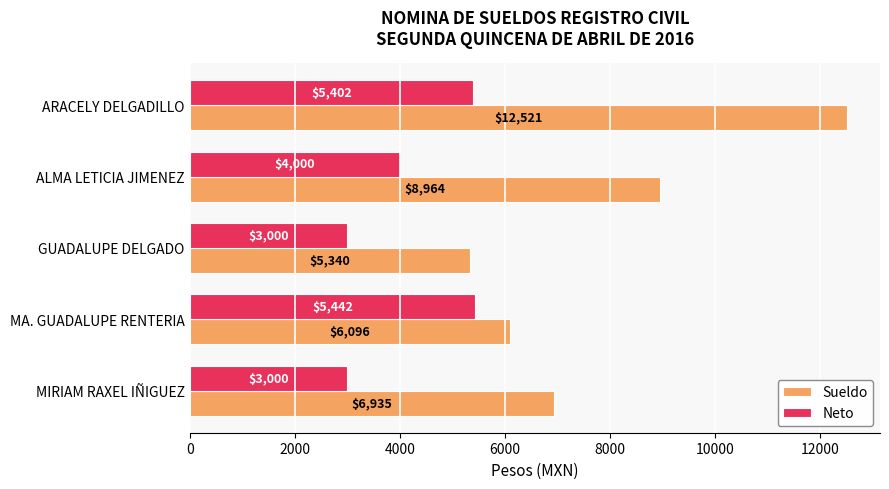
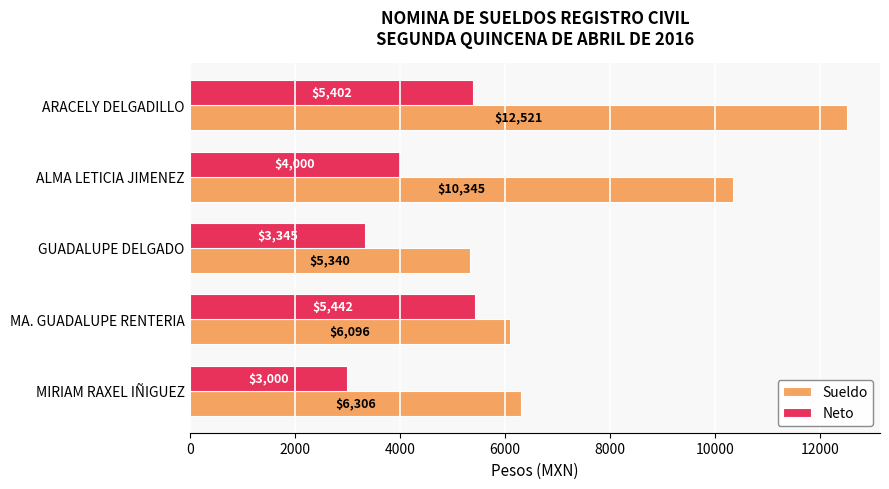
Sueldo, ALMA LETICIA JIMENEZ: $8,964 -> $10,345
Neto, GUADALUPE DELGADO: $3,000 -> $3,345
Sueldo, MIRIAM RAXEL IÑIGUEZ: $6,935 -> $6,306
